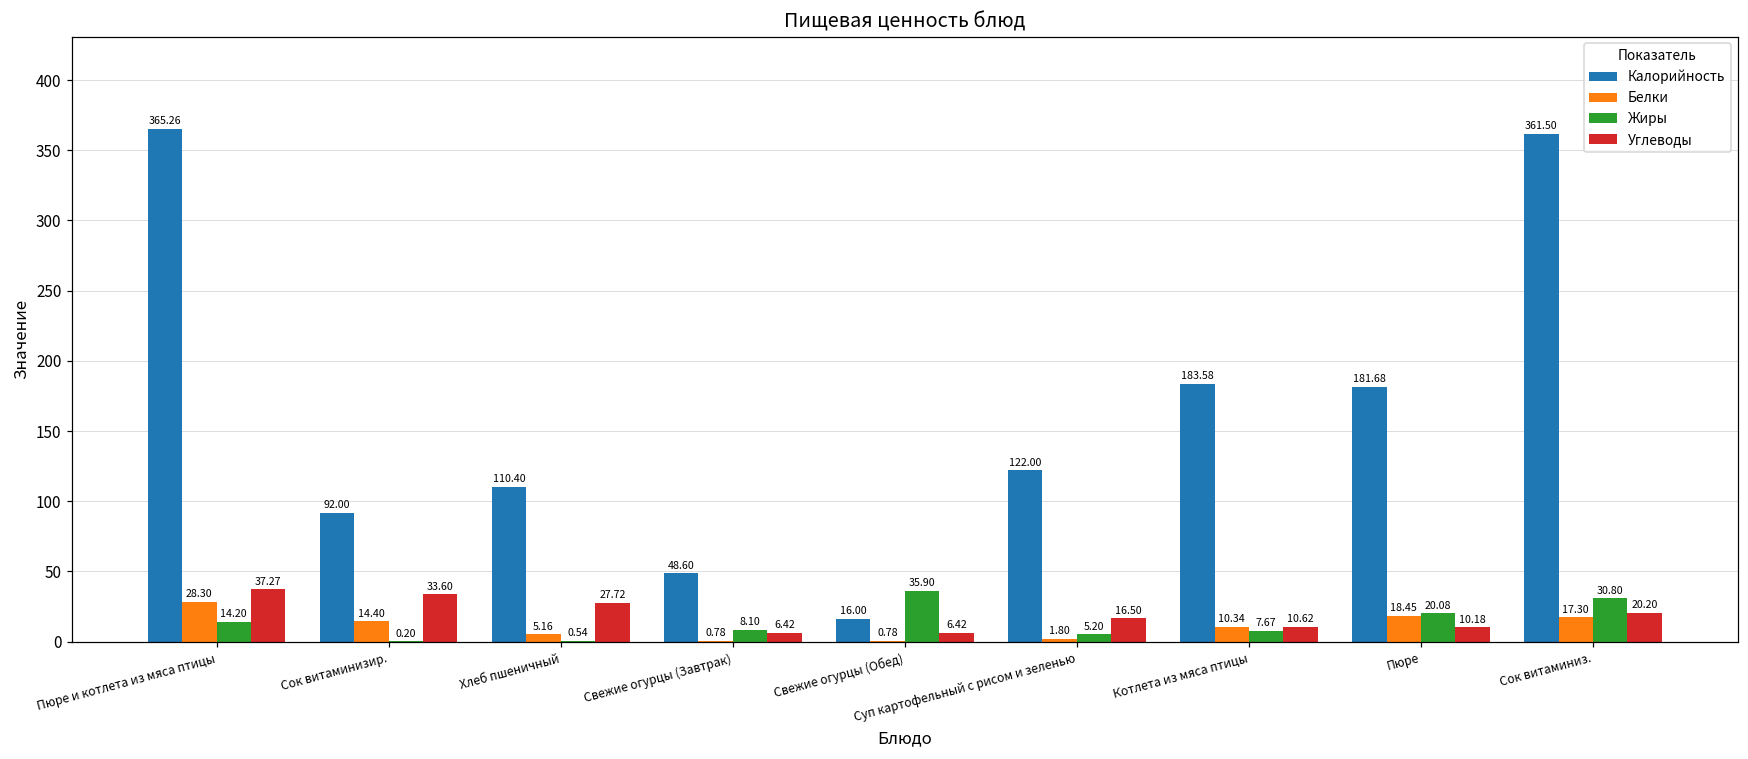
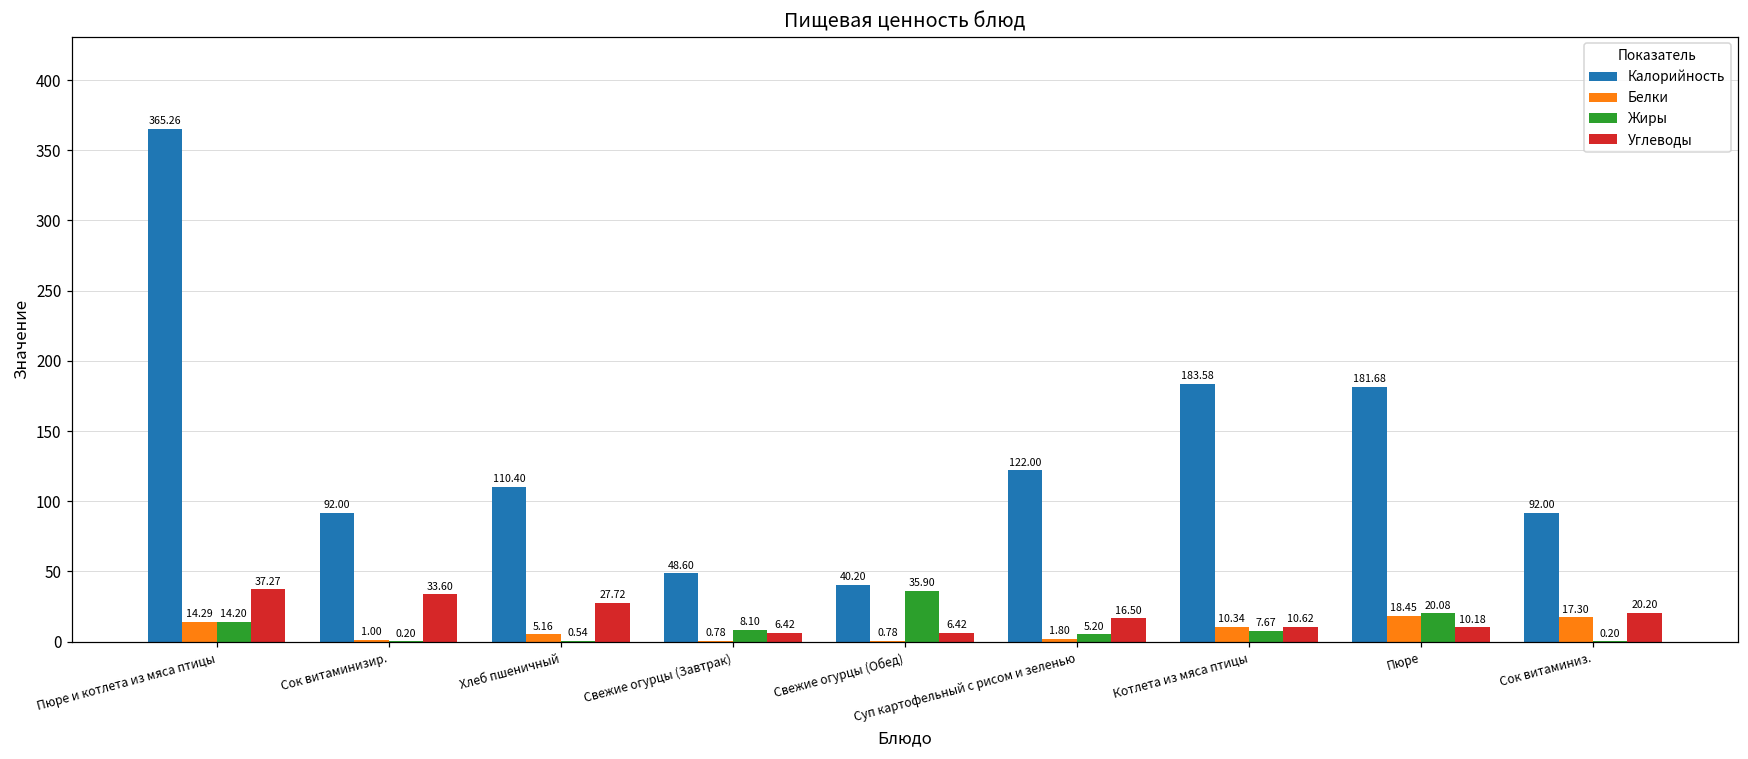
Белки, Пюре и котлета из мяса птицы: 28.30 -> 14.29
Белки, Сок витаминизир.: 14.40 -> 1.00
Калорийность, Свежие огурцы (Обед): 16.00 -> 40.20
Калорийность, Сок витаминиз.: 361.50 -> 92.00
Жиры, Сок витаминиз.: 30.80 -> 0.20
